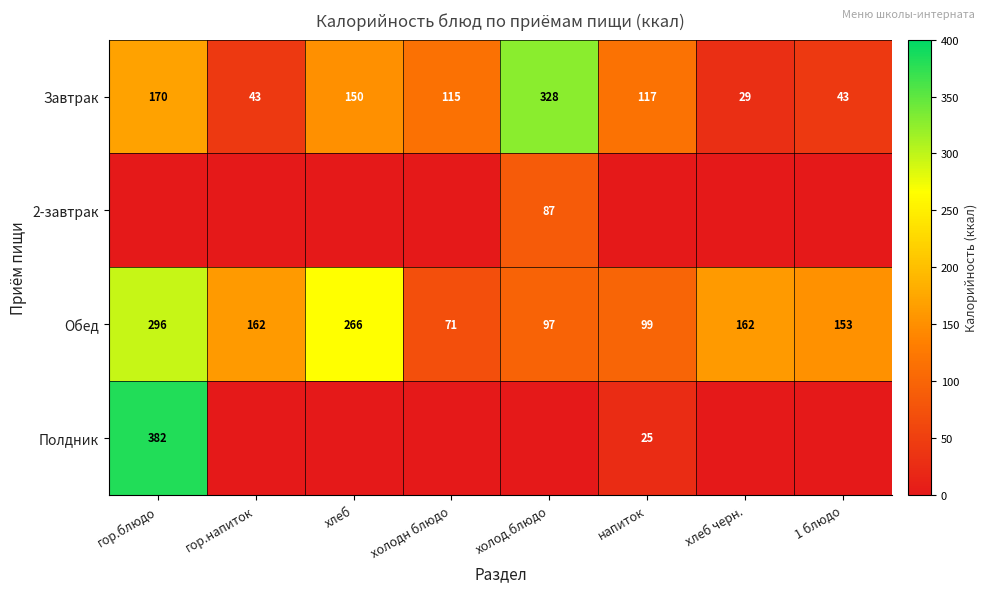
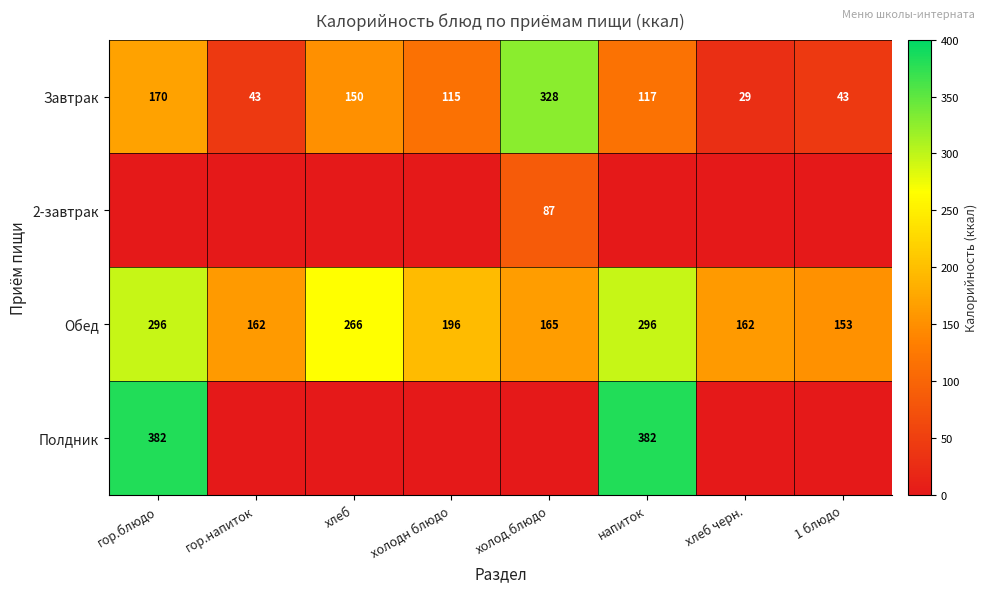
Обед, холодн блюдо: 71 -> 196
Обед, холод.блюдо: 97 -> 165
Обед, напиток: 99 -> 296
Полдник, напиток: 25 -> 382
